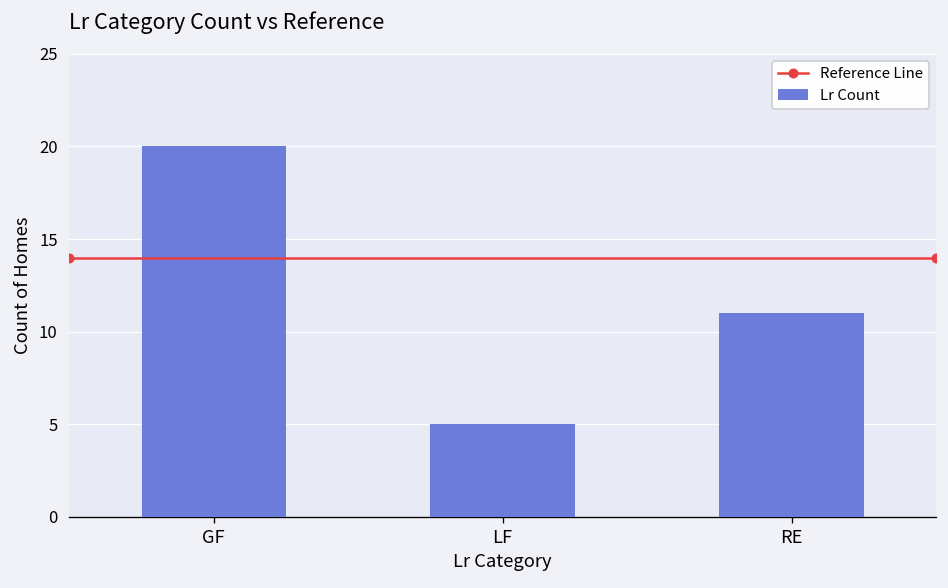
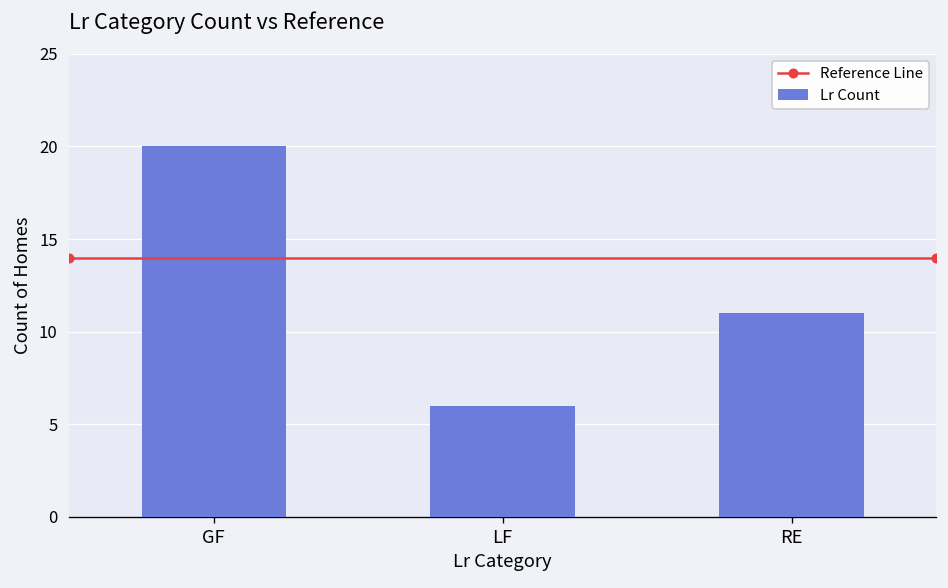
Lr Count, LF: 5 -> 6
